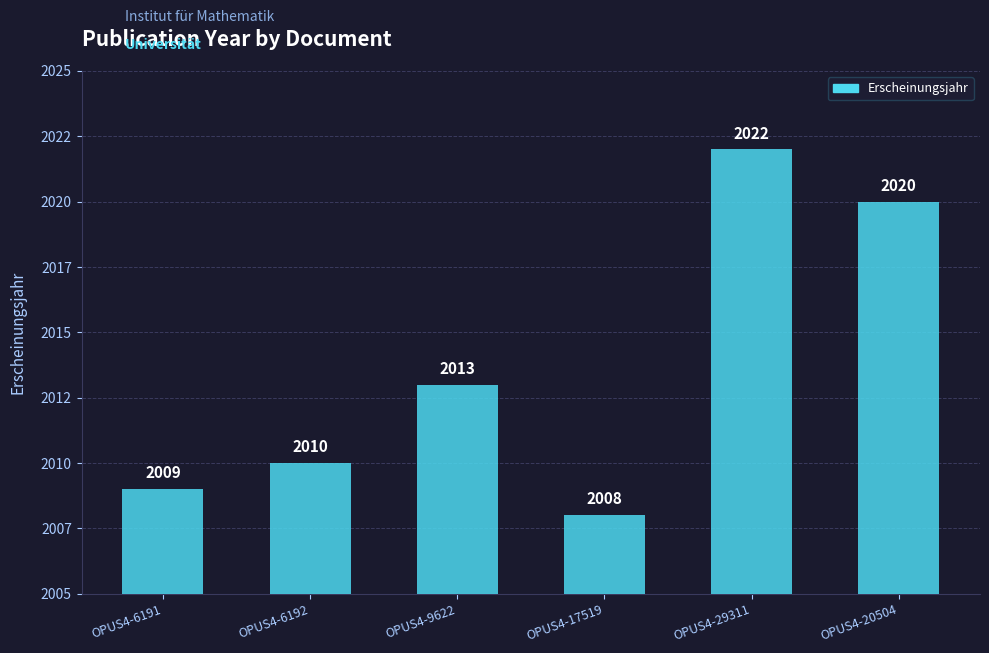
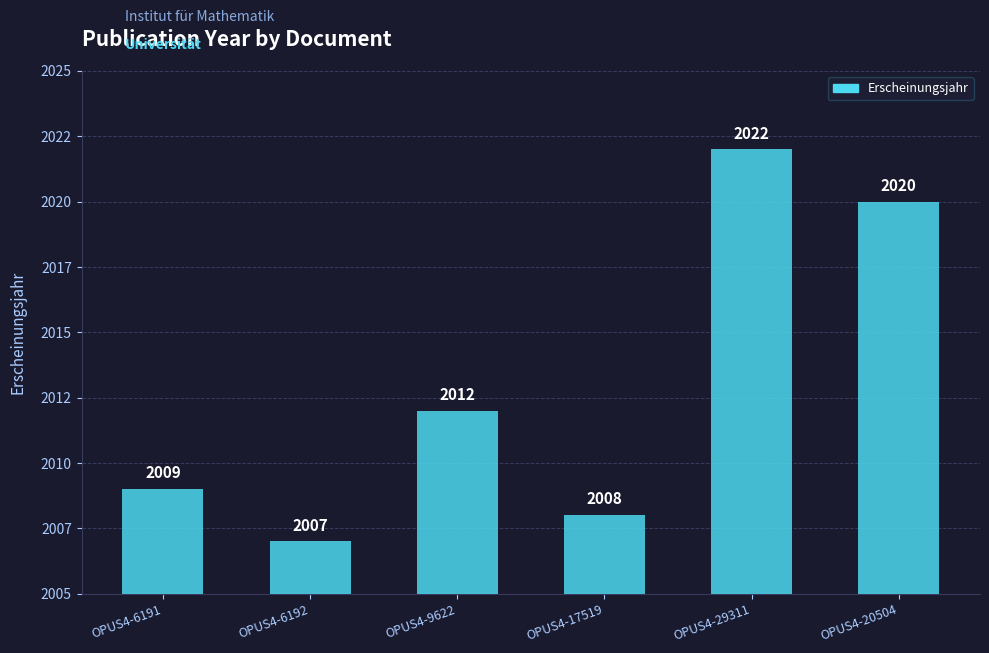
OPUS4-6192: 2010 -> 2007
OPUS4-9622: 2013 -> 2012
